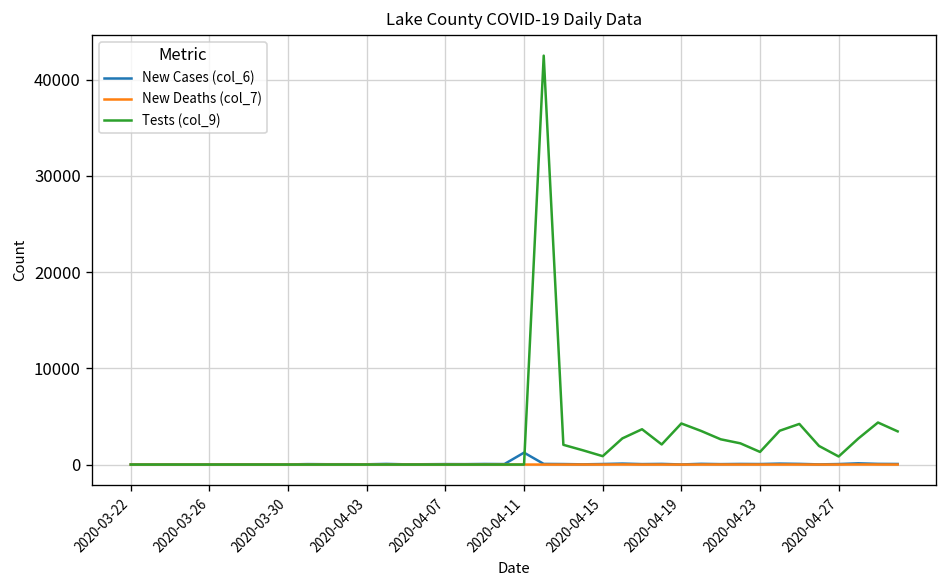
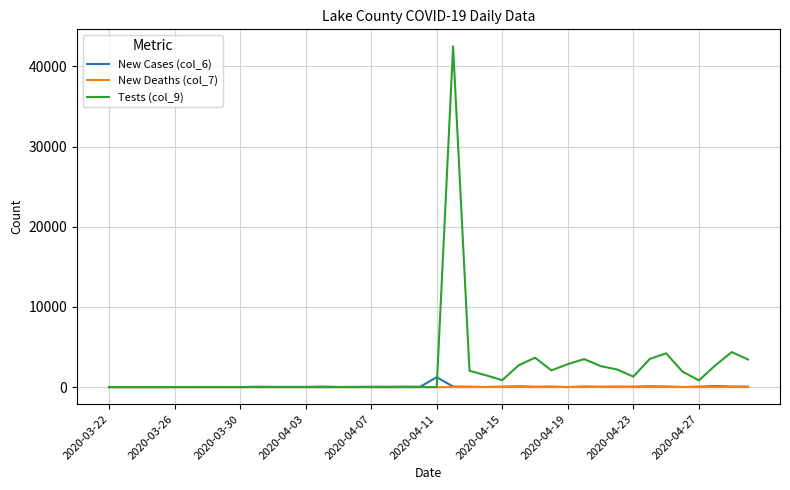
Tests (col_9), 2020-04-19: 4000 -> 3000
